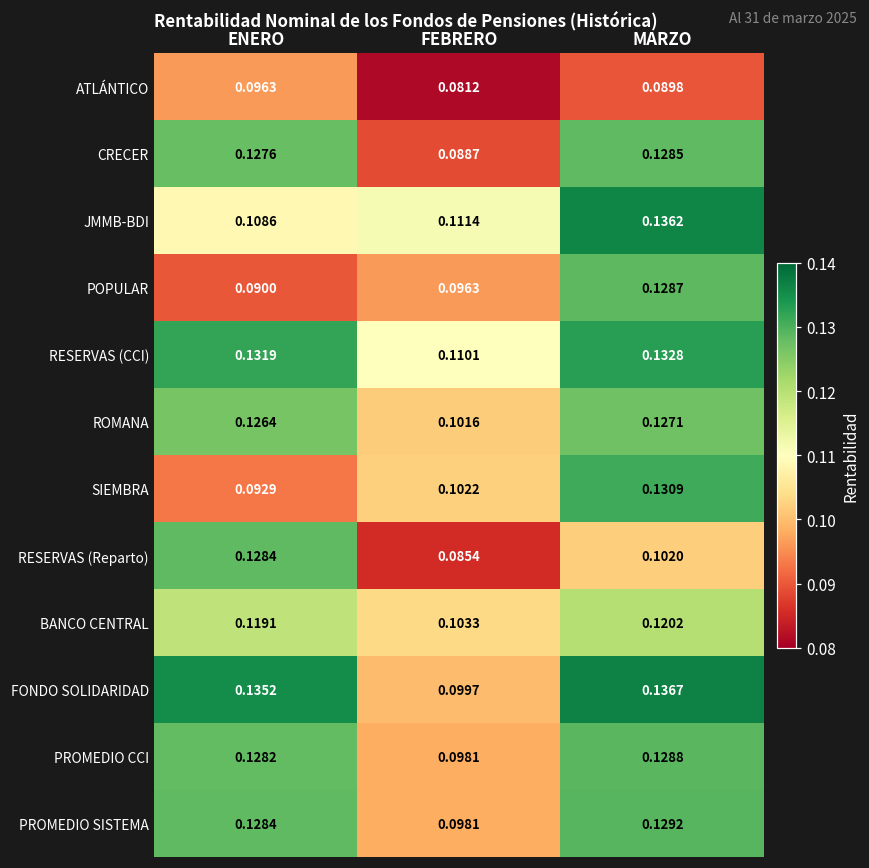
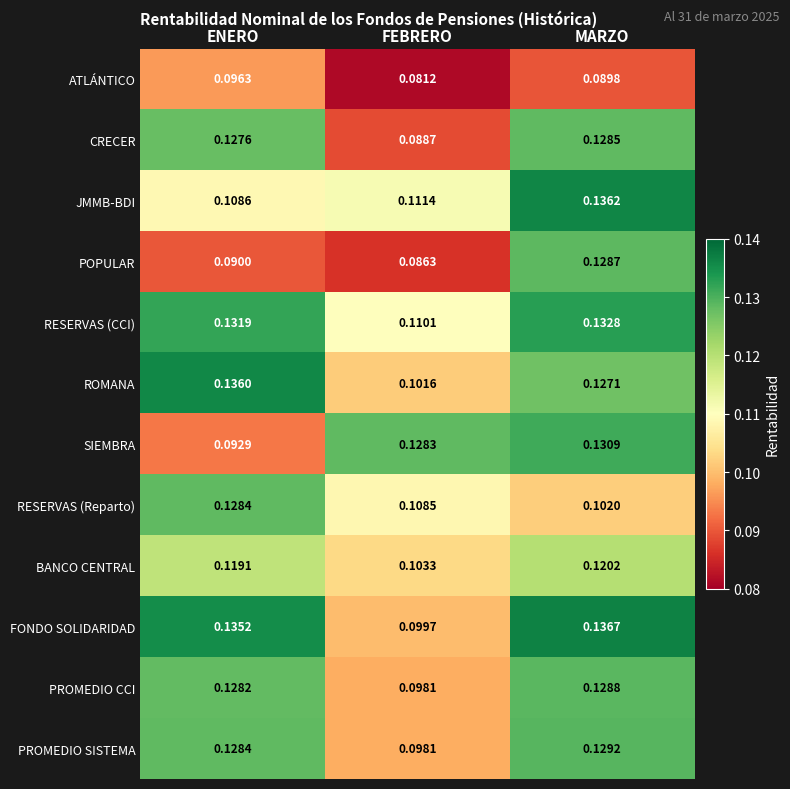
POPULAR, FEBRERO: 0.0963 -> 0.0863
ROMANA, ENERO: 0.1264 -> 0.1360
SIEMBRA, FEBRERO: 0.1022 -> 0.1283
RESERVAS (Reparto), FEBRERO: 0.0854 -> 0.1085
